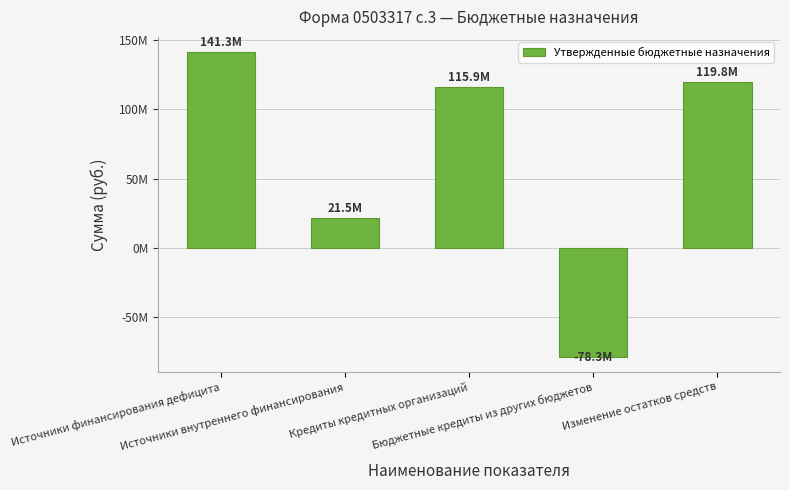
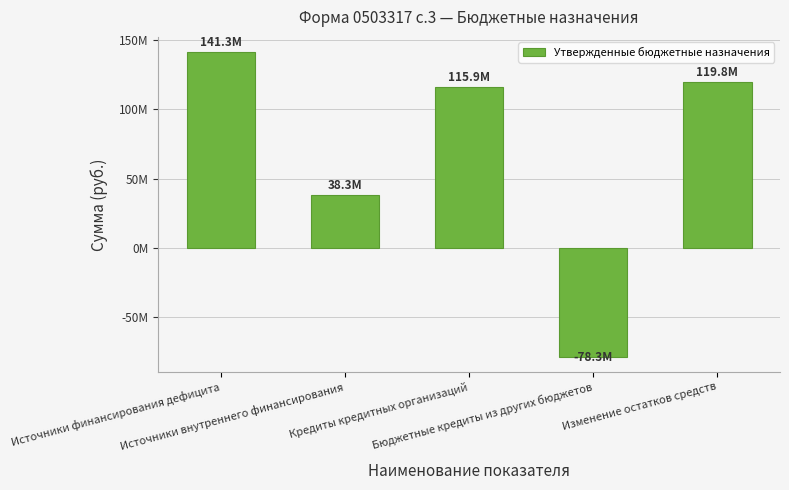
Источники внутреннего финансирования: 21.5M -> 38.3M
